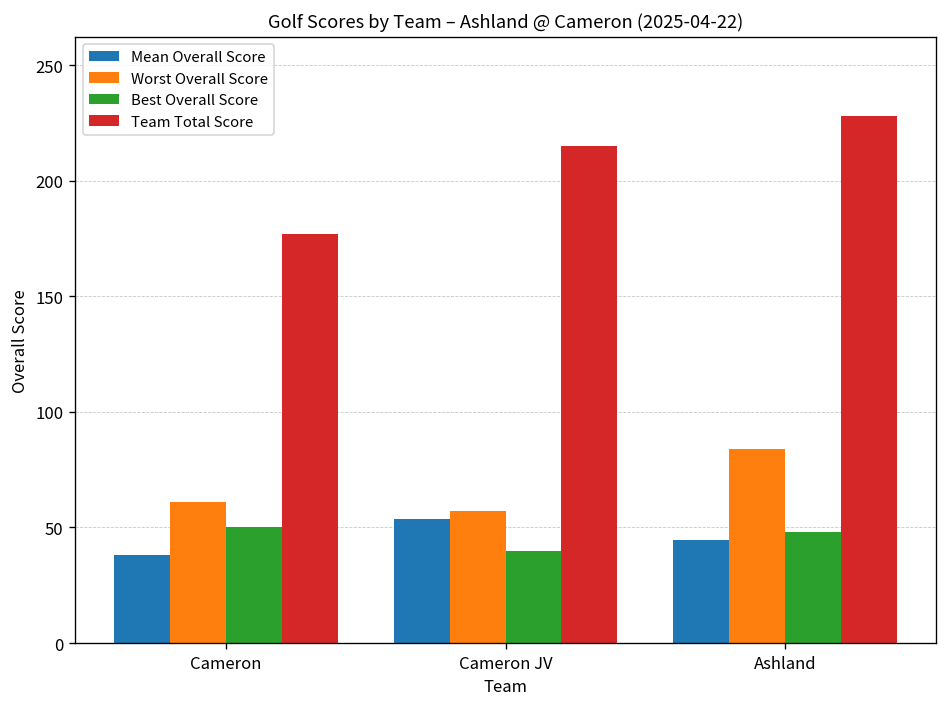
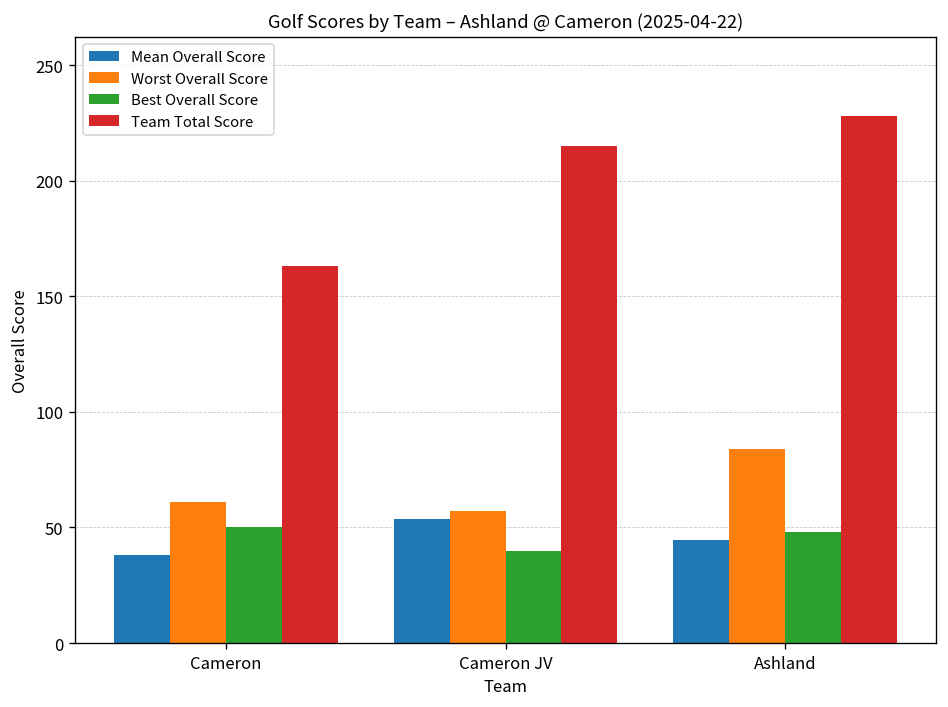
Team Total Score, Cameron: 177 -> 163
